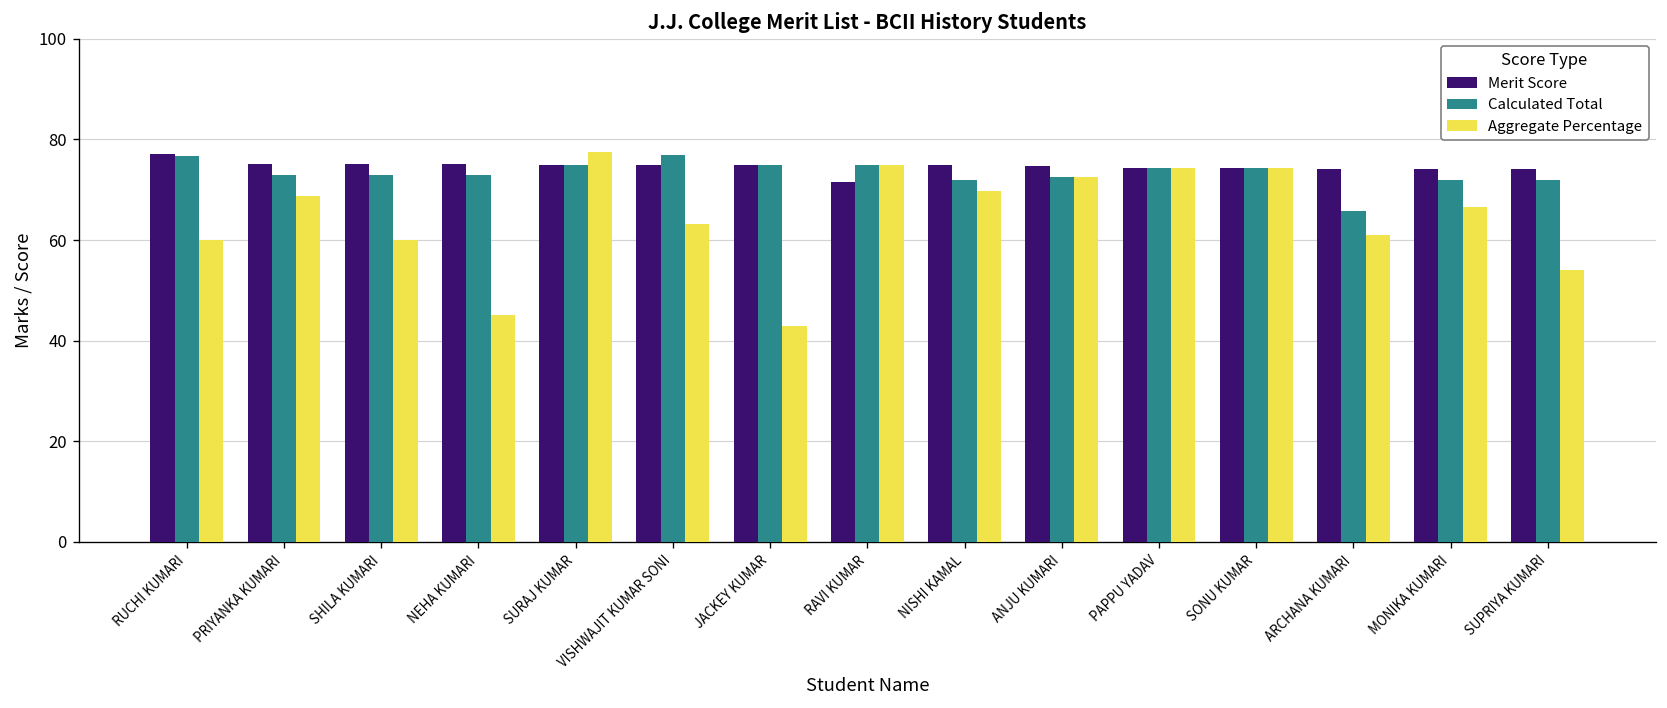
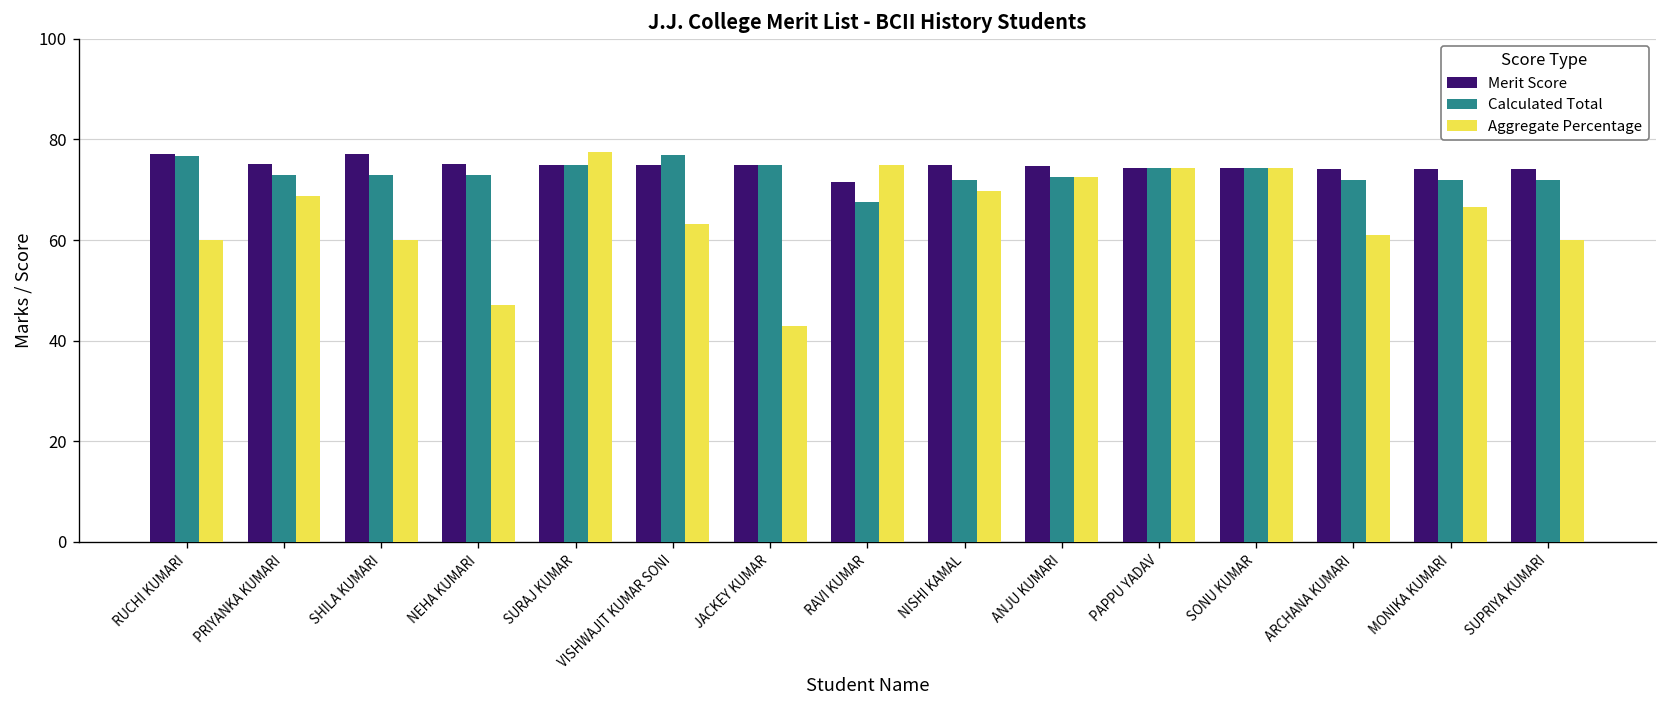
Merit Score, SHILA KUMARI: 75 -> 77
Aggregate Percentage, NEHA KUMARI: 45 -> 47
Calculated Total, RAVI KUMAR: 75 -> 68
Calculated Total, ARCHANA KUMARI: 66 -> 72
Aggregate Percentage, SUPRIYA KUMARI: 54 -> 60
